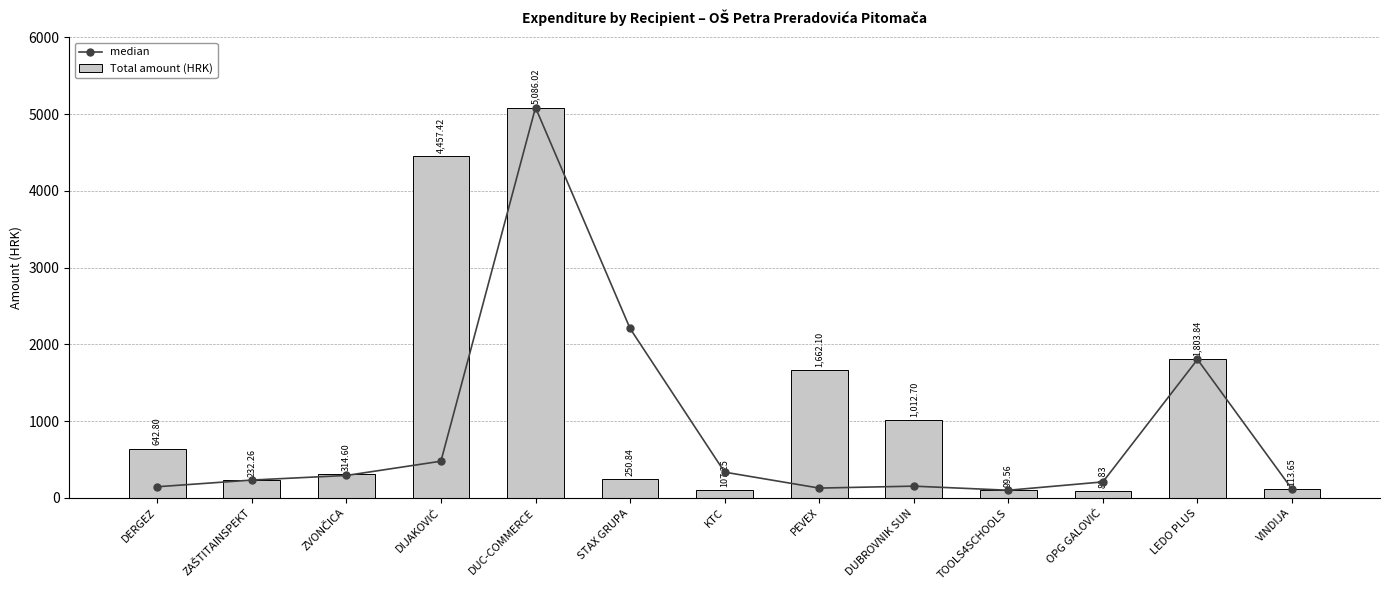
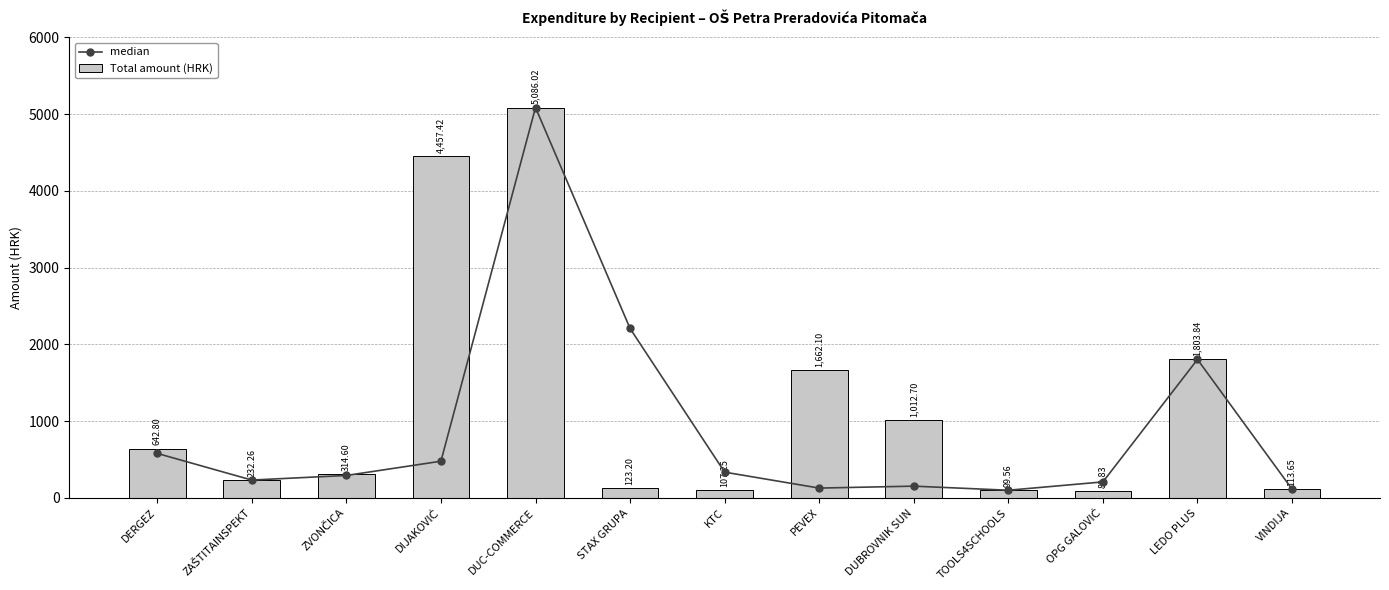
median, DERGEZ: 100 -> 600
Total amount (HRK), STAX GRUPA: 250.84 -> 123.20
